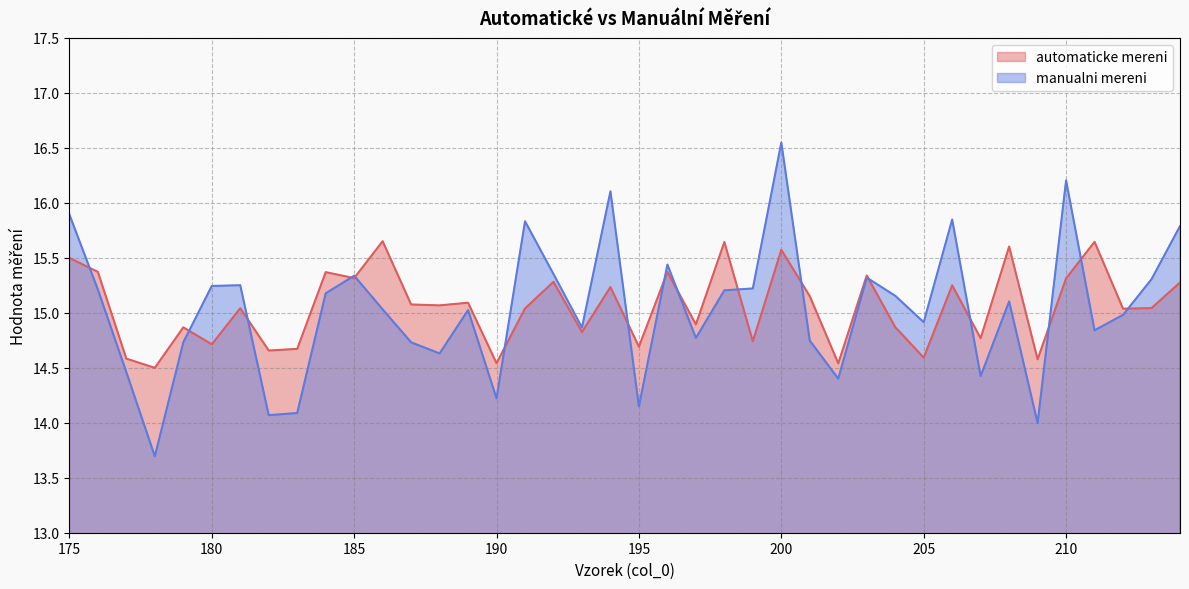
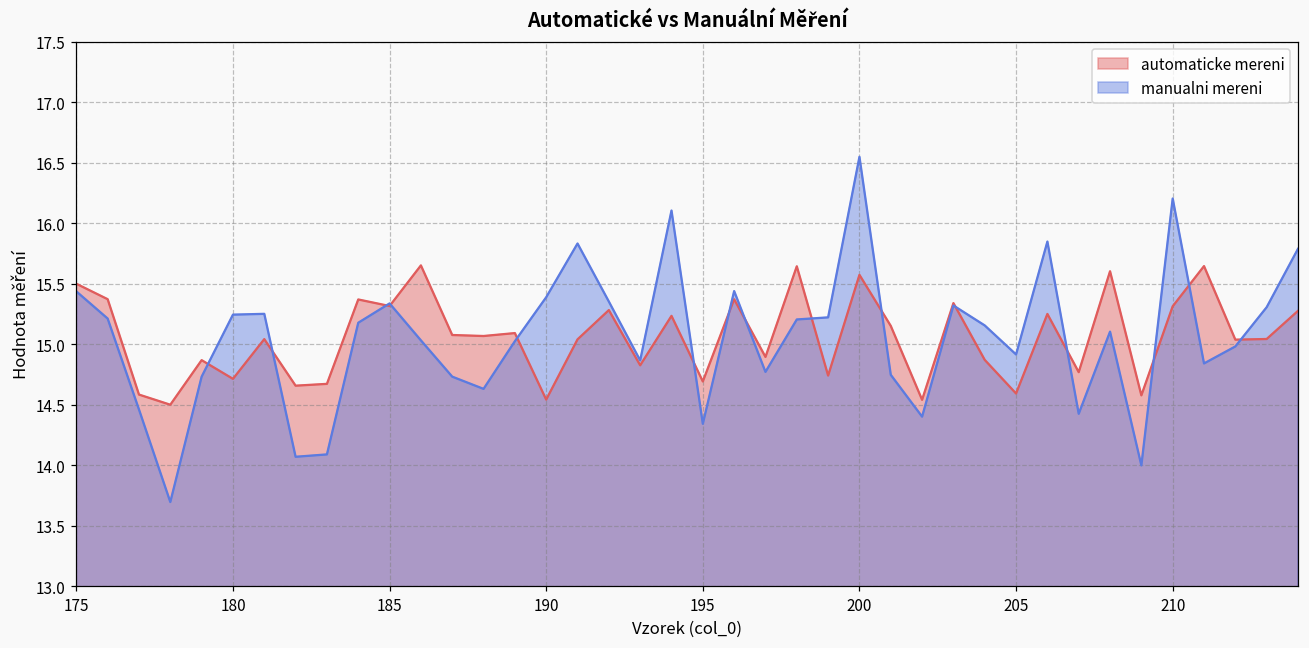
manualni mereni, 175: 15.89 -> 15.44
manualni mereni, 190: 14.22 -> 15.39
manualni mereni, 195: 14.15 -> 14.34
